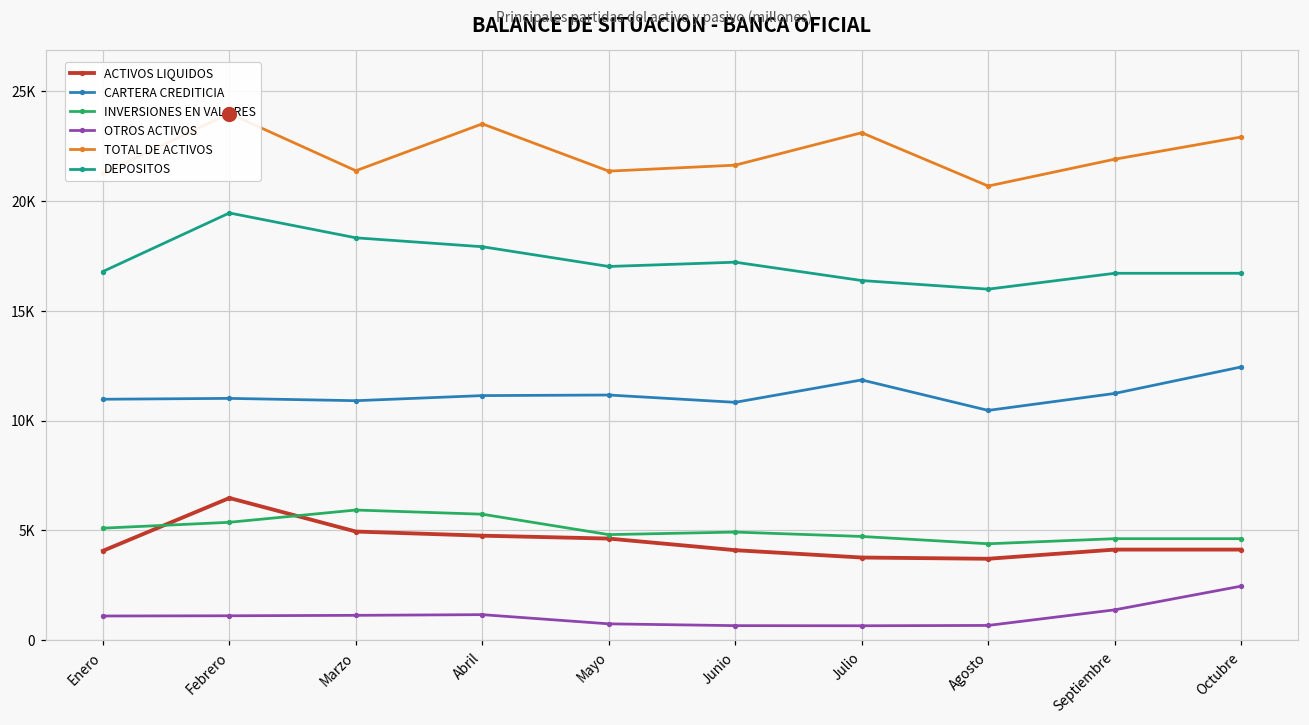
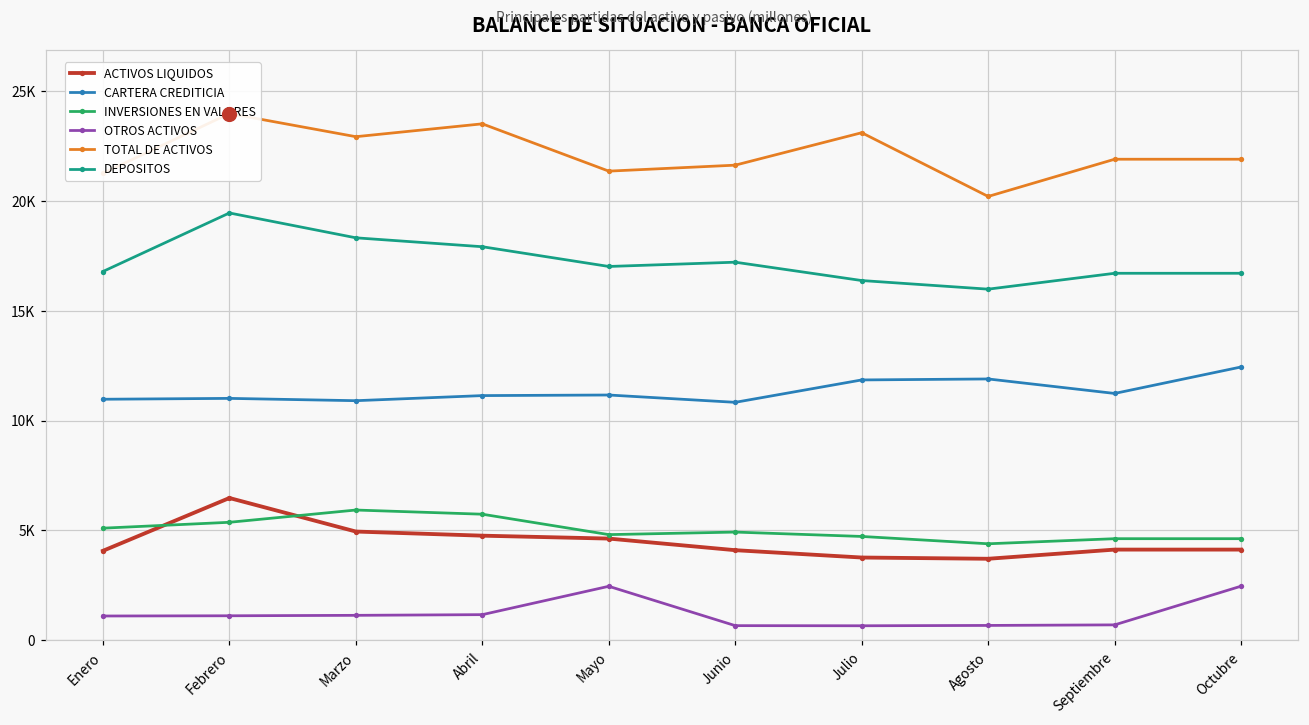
TOTAL DE ACTIVOS, Marzo: 21400 -> 22900
OTROS ACTIVOS, Mayo: 700 -> 2500
CARTERA CREDITICIA, Agosto: 10500 -> 11900
TOTAL DE ACTIVOS, Agosto: 20700 -> 20200
OTROS ACTIVOS, Septiembre: 1400 -> 700
TOTAL DE ACTIVOS, Octubre: 22900 -> 21900
